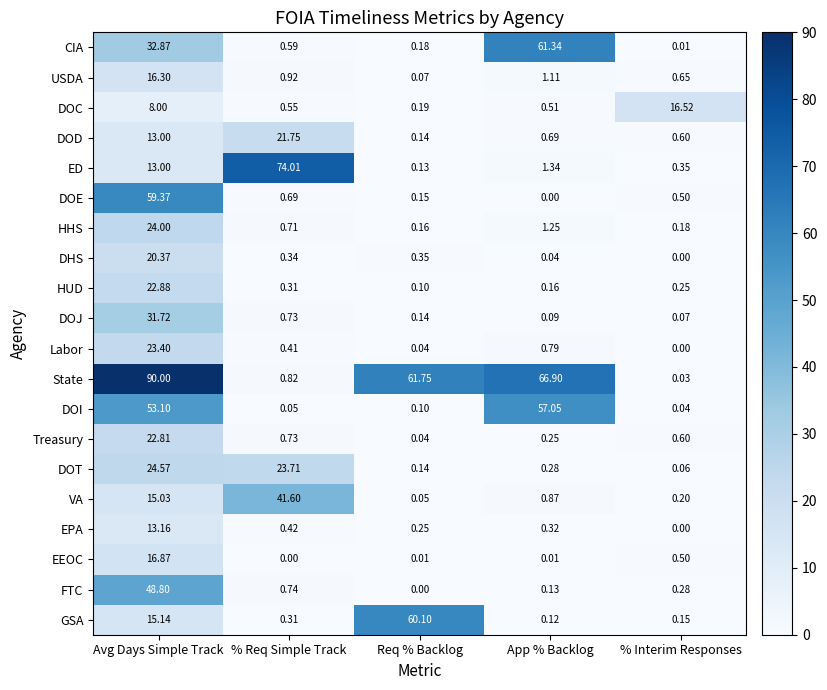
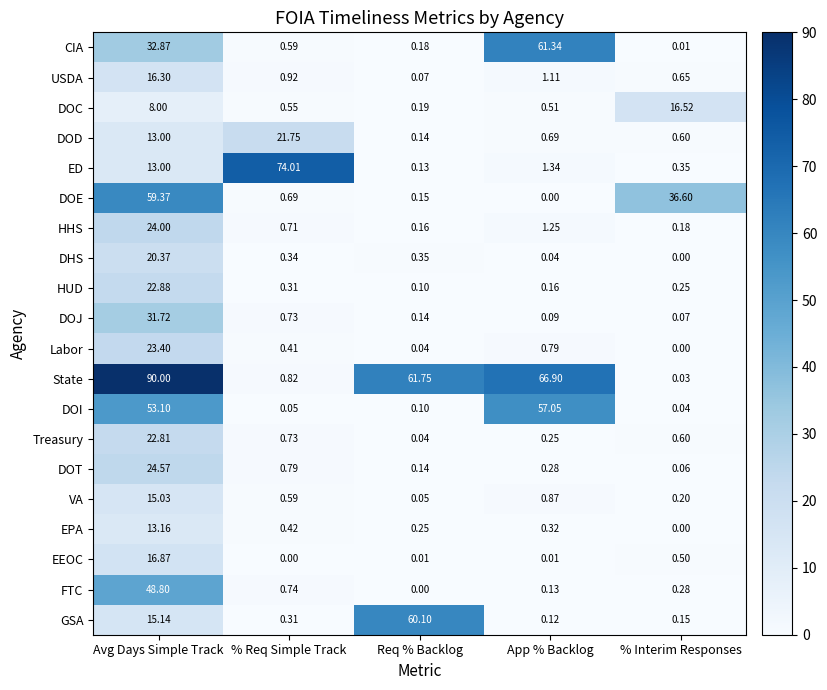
DOE, % Interim Responses: 0.50 -> 36.60
DOT, % Req Simple Track: 23.71 -> 0.79
VA, % Req Simple Track: 41.60 -> 0.59
